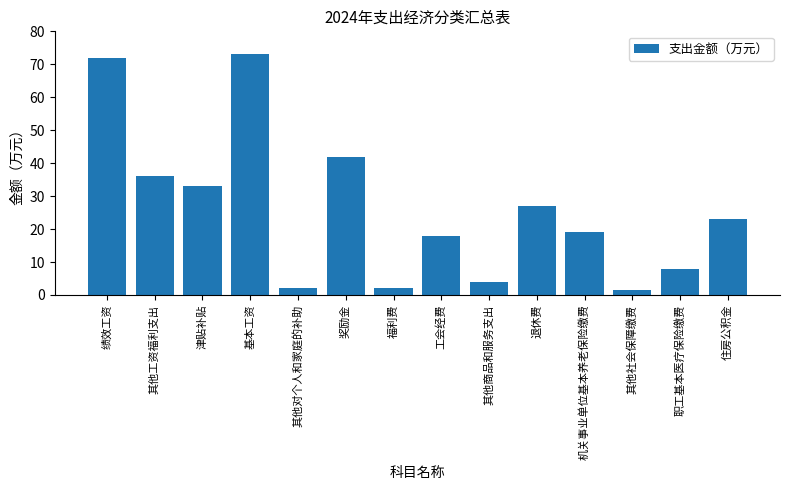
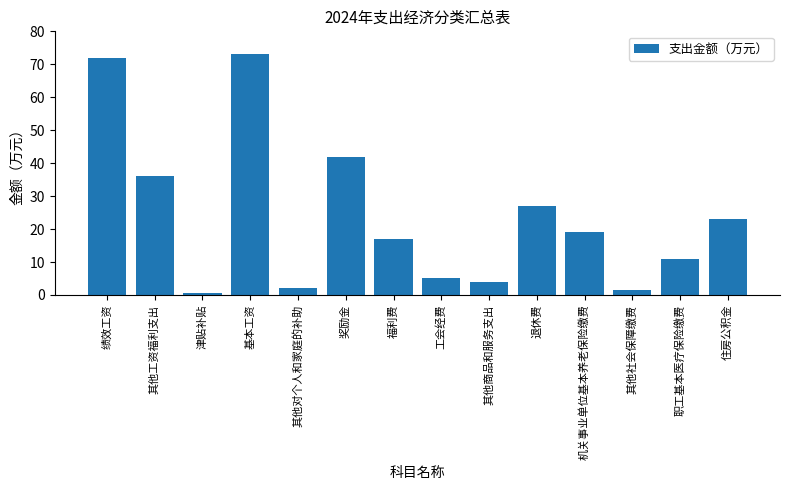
津贴补贴: 33 -> 1
福利费: 2 -> 17
工会经费: 18 -> 5
职工基本医疗保险缴费: 8 -> 11
